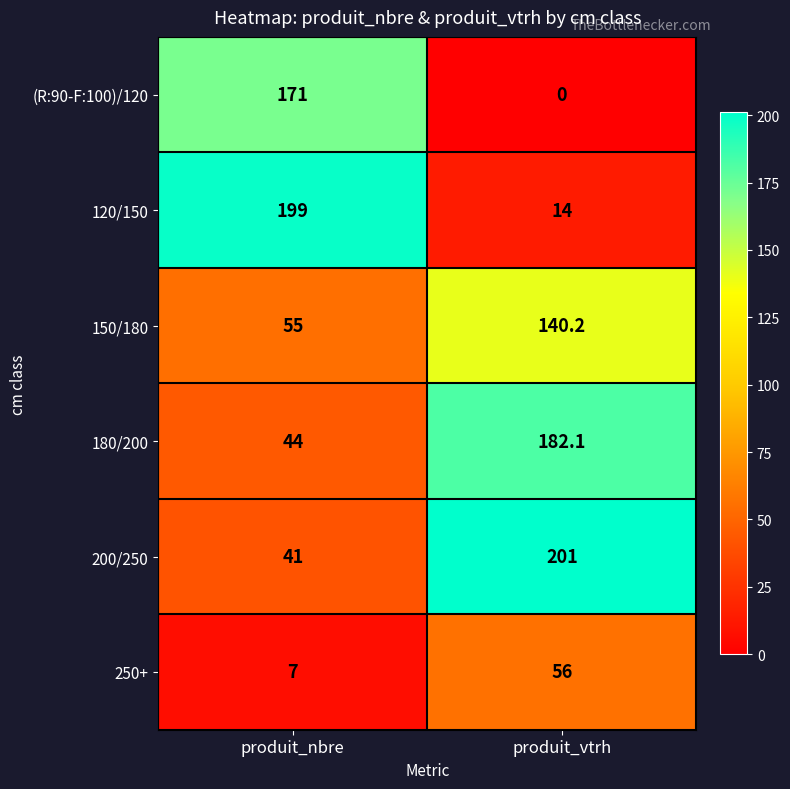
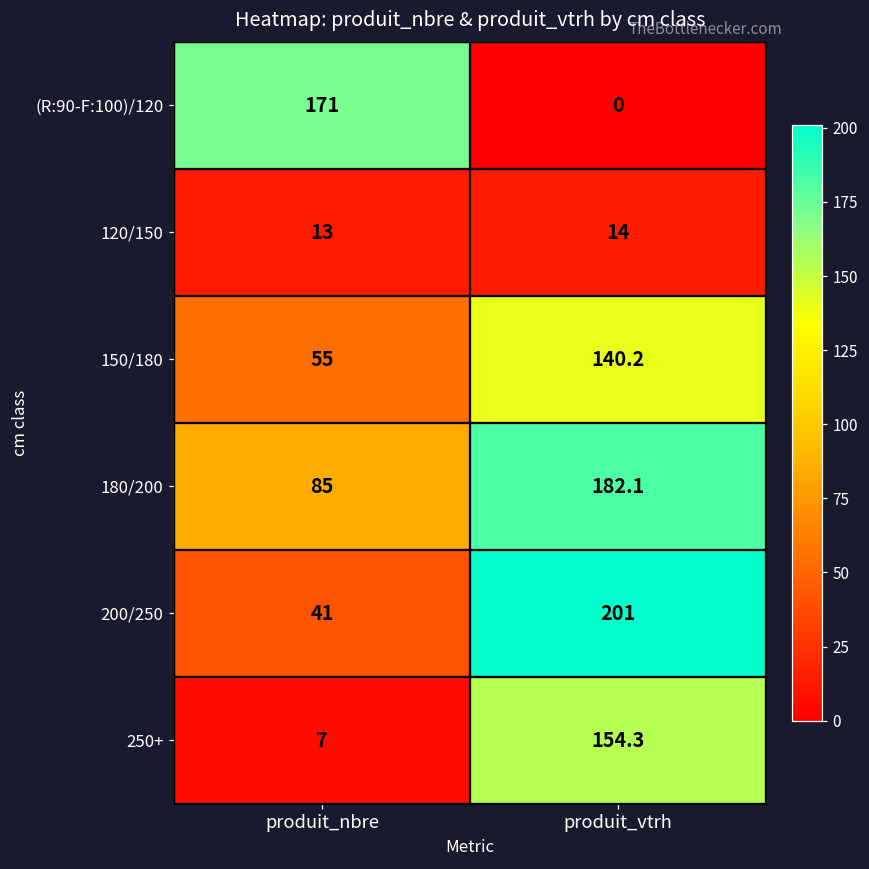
120/150, produit_nbre: 199 -> 13
180/200, produit_nbre: 44 -> 85
250+, produit_vtrh: 56 -> 154.3
